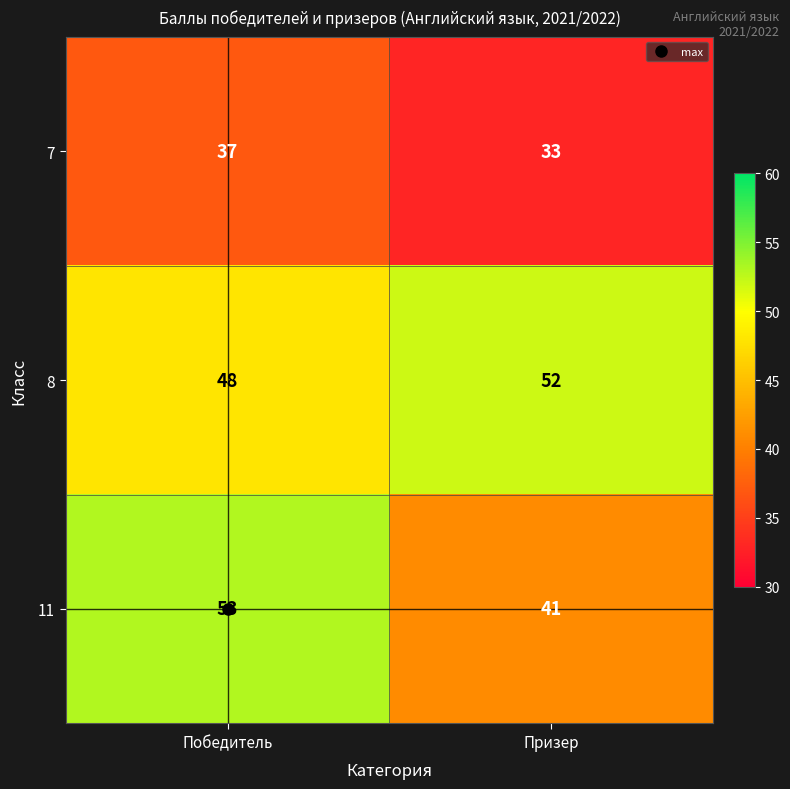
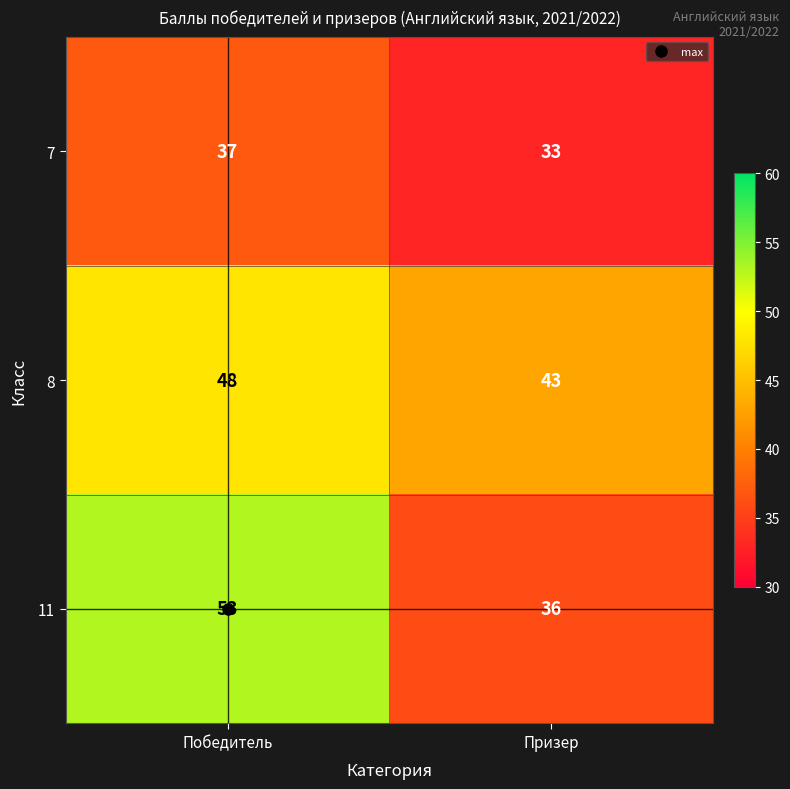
8, Призер: 52 -> 43
11, Призер: 41 -> 36
